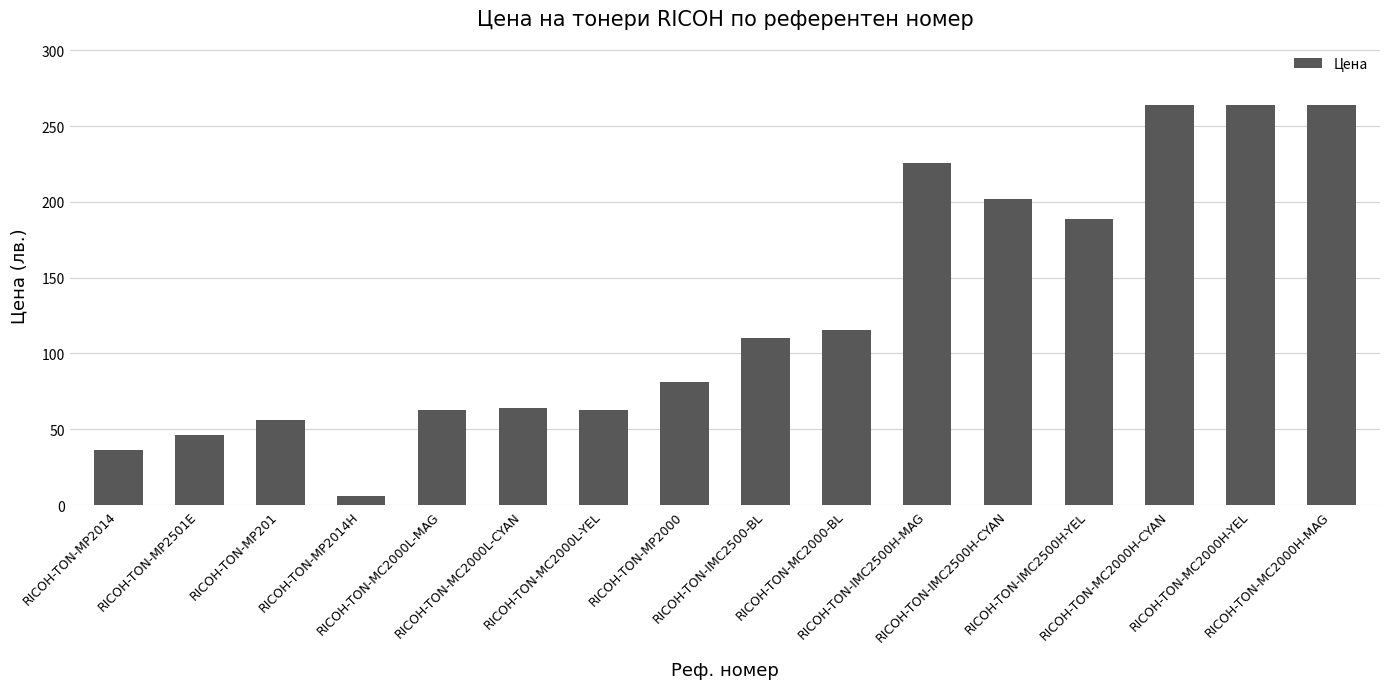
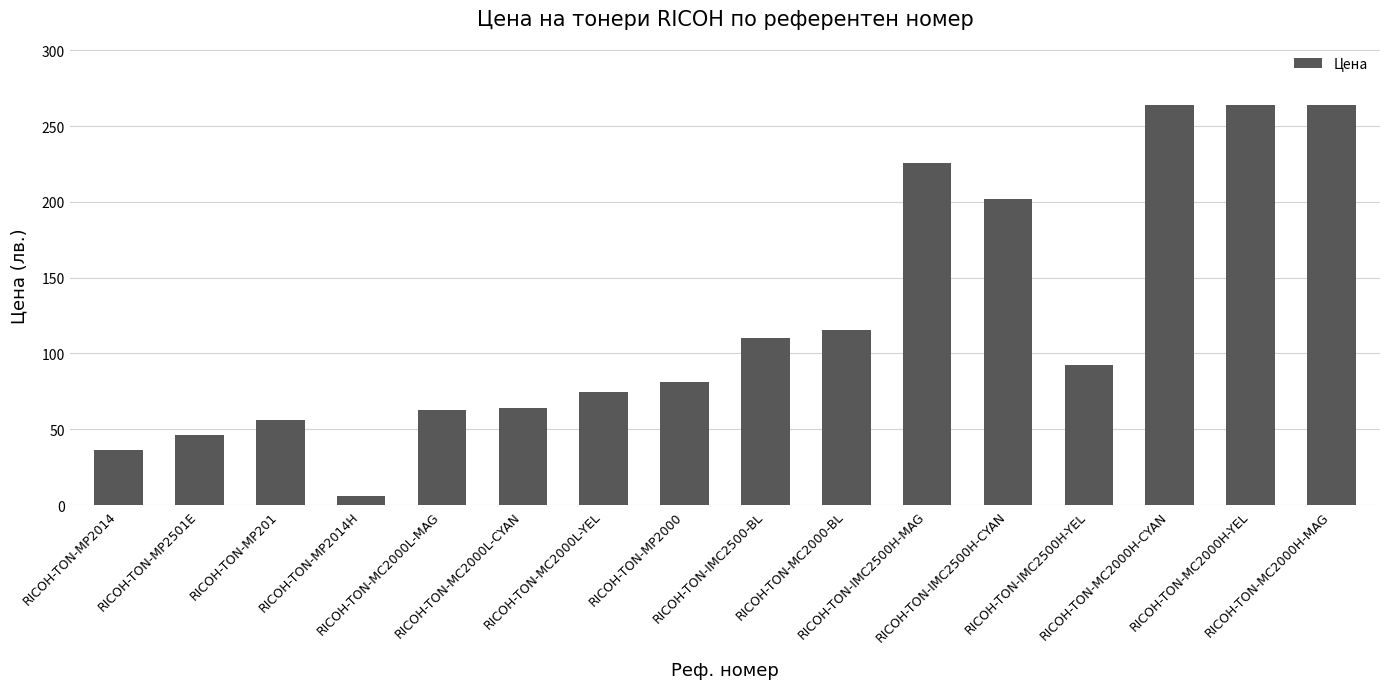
RICOH-TON-MC2000L-YEL: 63 -> 75
RICOH-TON-IMC2500H-YEL: 189 -> 92
